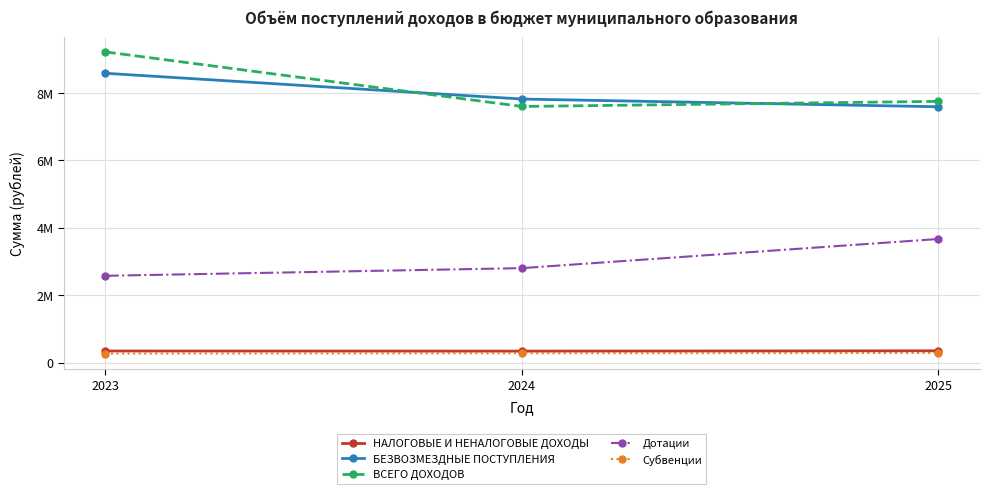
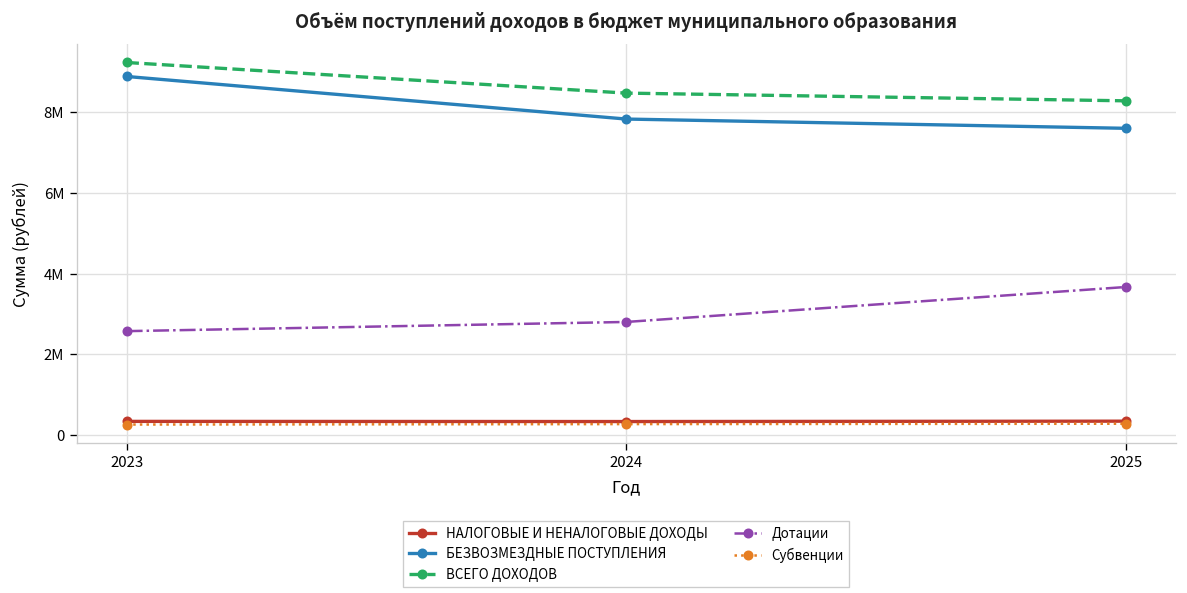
БЕЗВОЗМЕЗДНЫЕ ПОСТУПЛЕНИЯ, 2023: 8600000 -> 8900000
ВСЕГО ДОХОДОВ, 2024: 7600000 -> 8500000
ВСЕГО ДОХОДОВ, 2025: 7800000 -> 8300000
